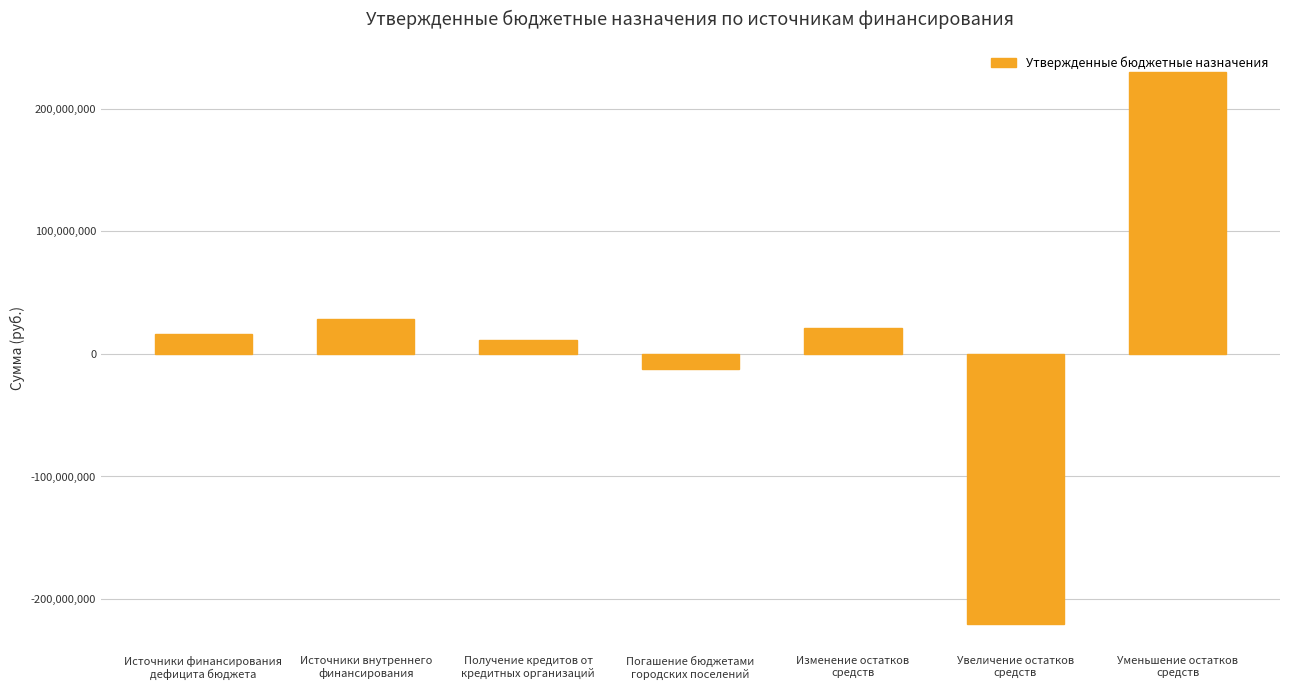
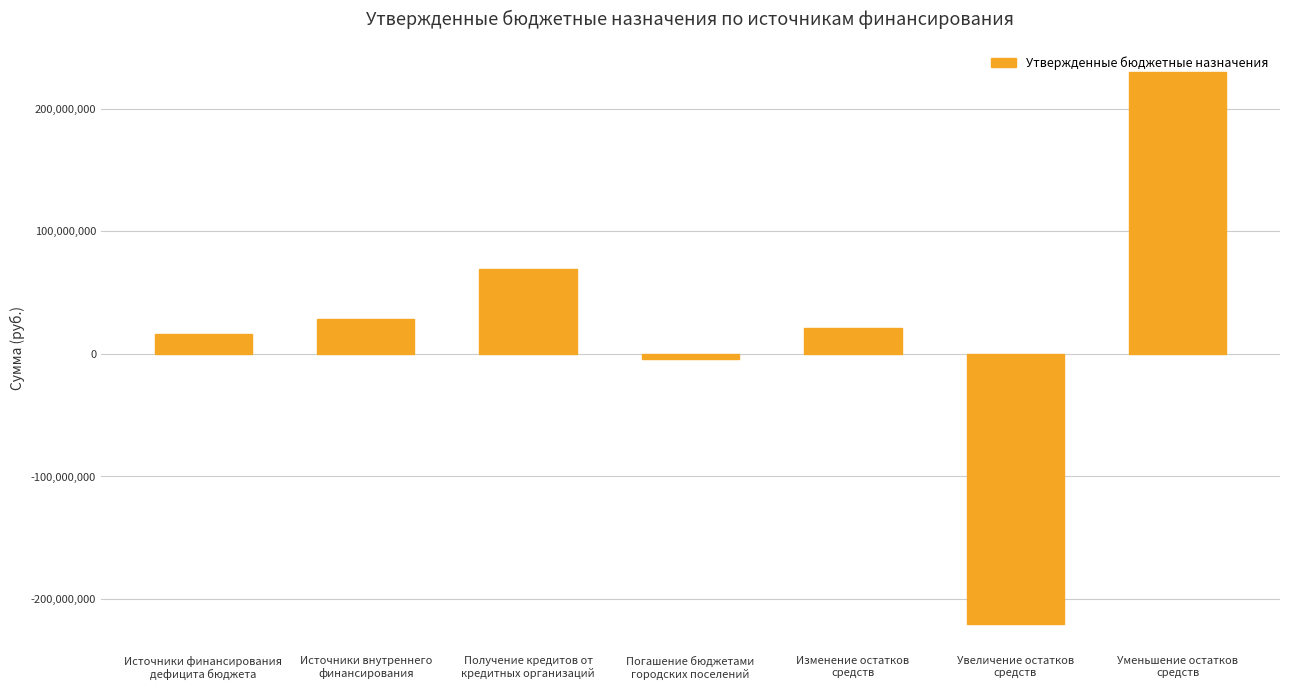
Получение кредитов от кредитных организаций: 11,000,000 -> 69,000,000
Погашение бюджетами городских поселений: -13,000,000 -> -4,000,000
